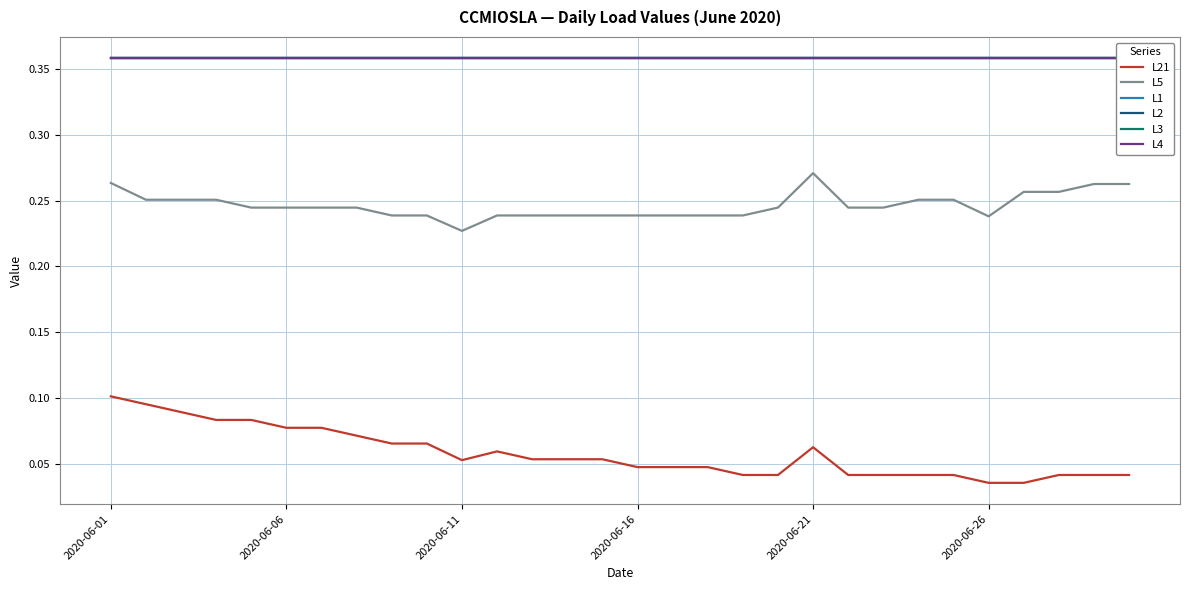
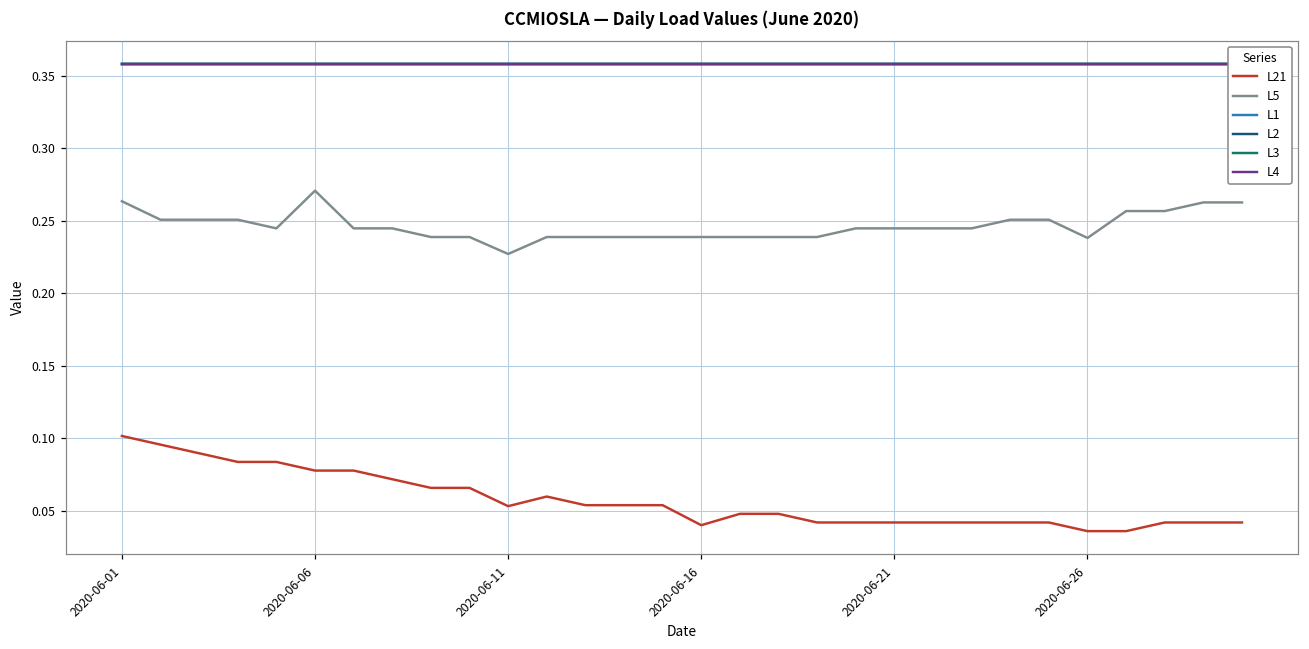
L5, 2020-06-06: 0.245 -> 0.271
L21, 2020-06-16: 0.048 -> 0.040
L21, 2020-06-21: 0.063 -> 0.042
L5, 2020-06-21: 0.271 -> 0.245
